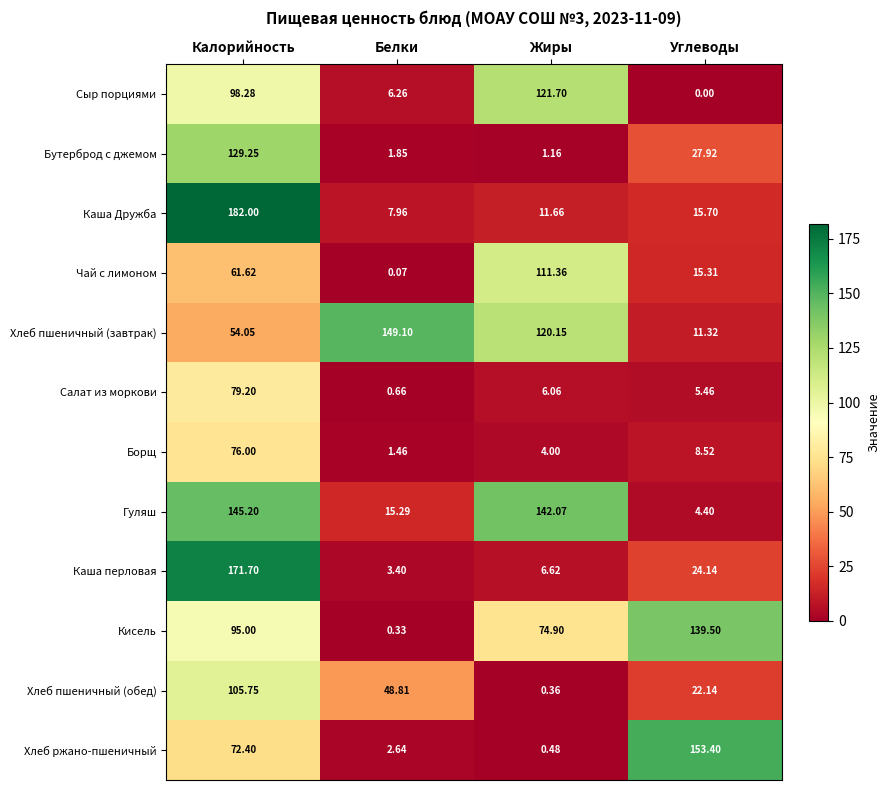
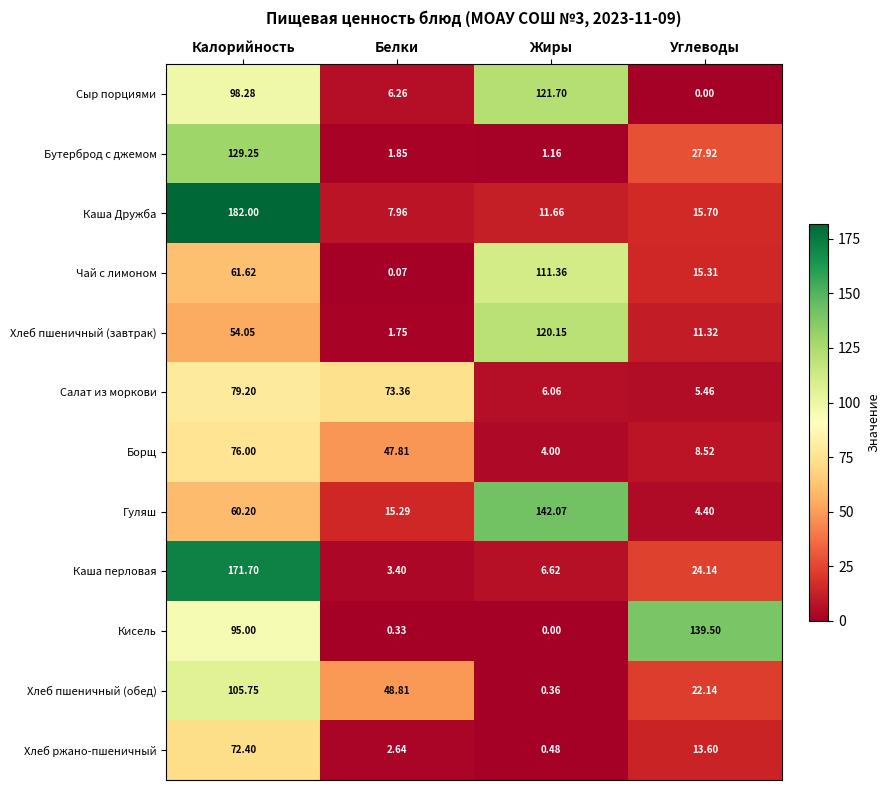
Хлеб пшеничный (завтрак), Белки: 149.10 -> 1.75
Салат из моркови, Белки: 0.66 -> 73.36
Борщ, Белки: 1.46 -> 47.81
Гуляш, Калорийность: 145.20 -> 60.20
Кисель, Жиры: 74.90 -> 0.00
Хлеб ржано-пшеничный, Углеводы: 153.40 -> 13.60
